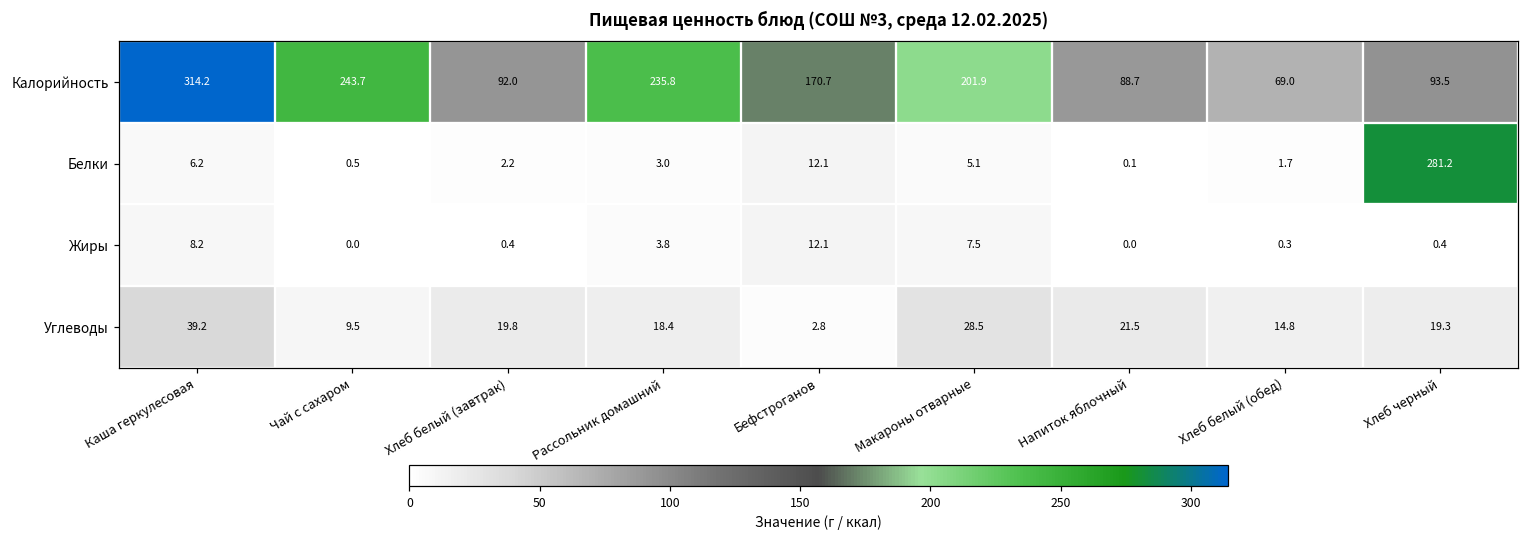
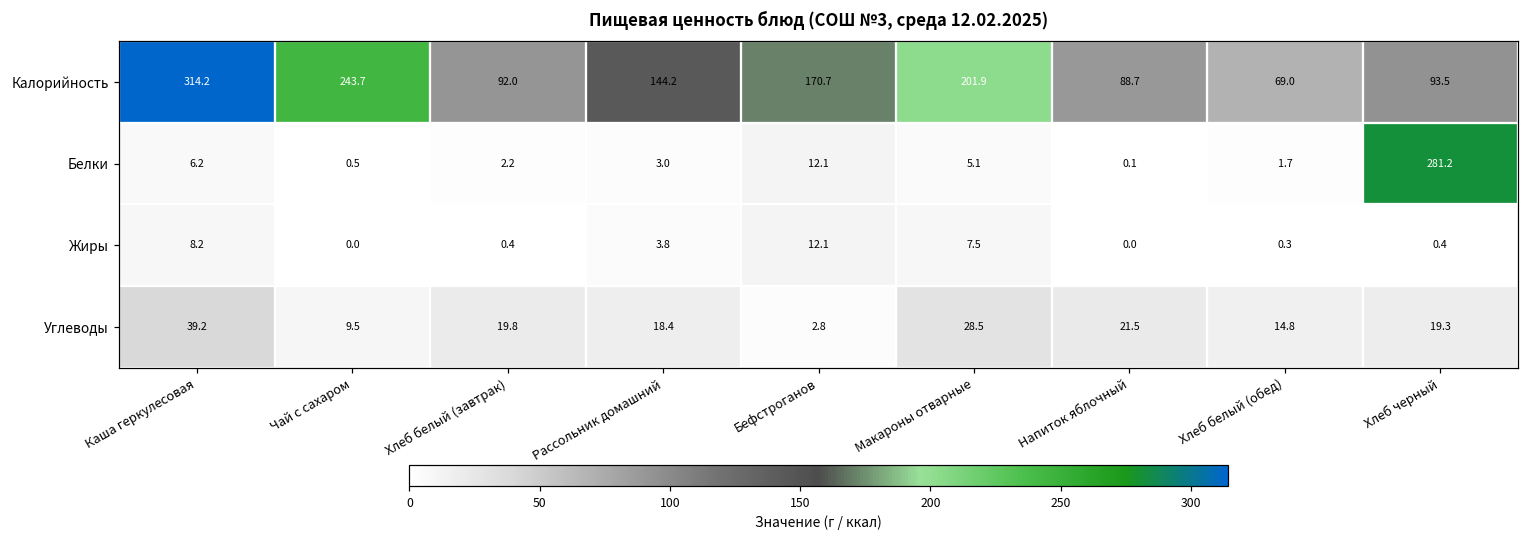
Калорийность, Рассольник домашний: 235.8 -> 144.2
